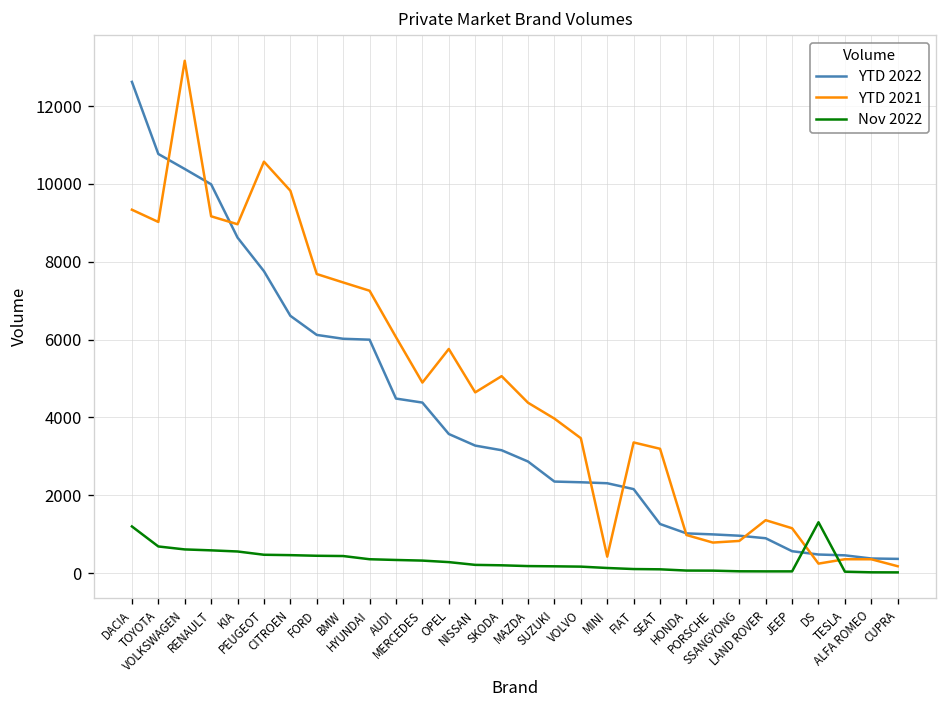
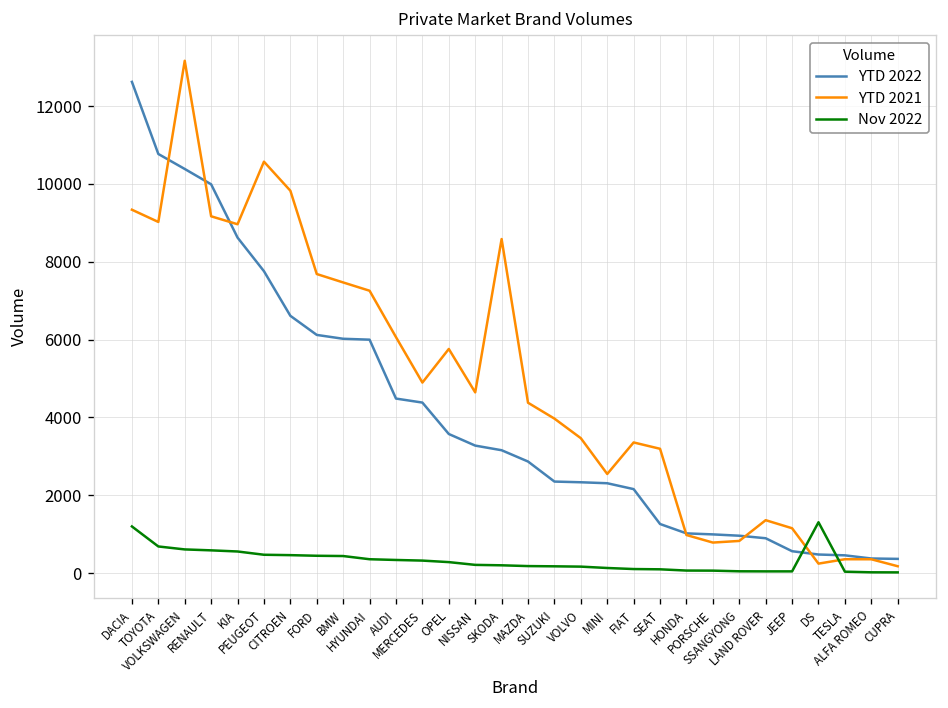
YTD 2021, SKODA: 5100 -> 8600
YTD 2021, MINI: 400 -> 2500
